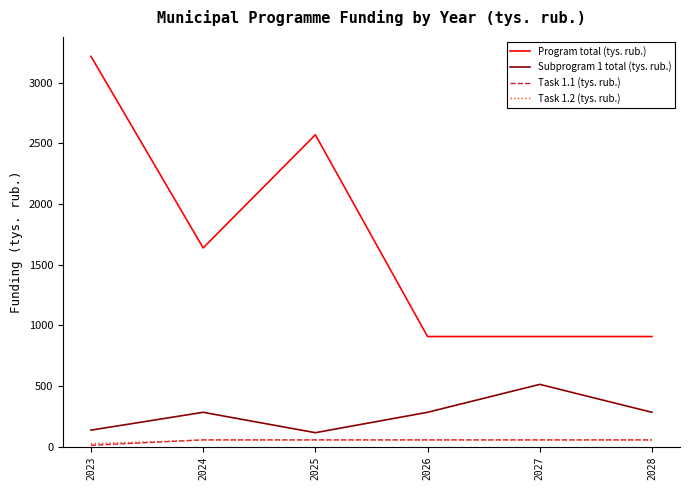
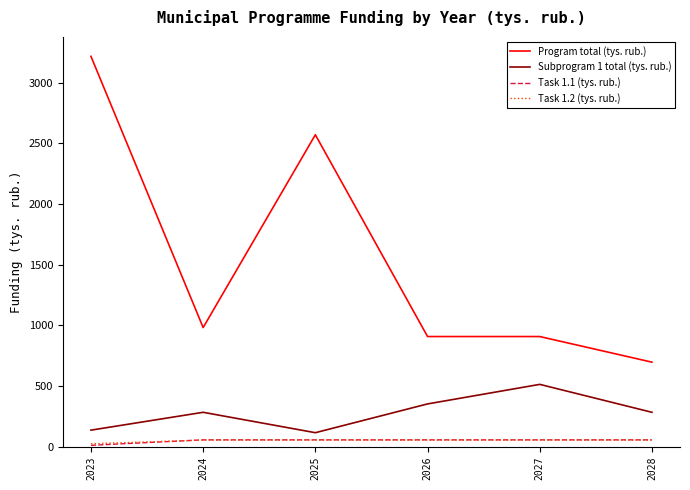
Program total (tys. rub.), 2024: 1640 -> 980
Subprogram 1 total (tys. rub.), 2026: 280 -> 350
Program total (tys. rub.), 2028: 910 -> 700
